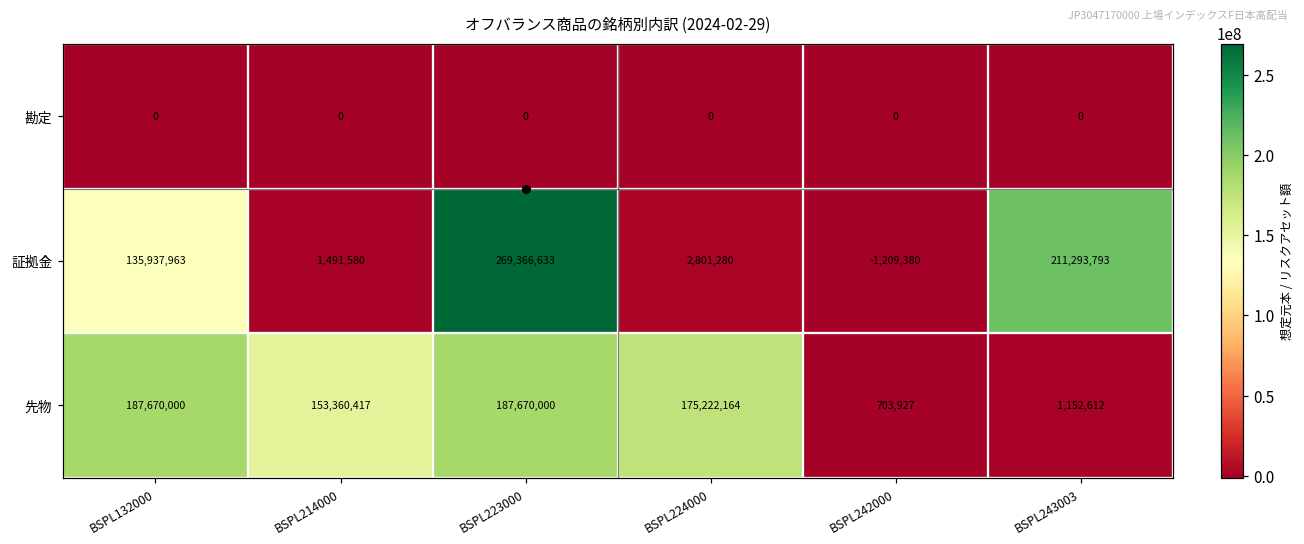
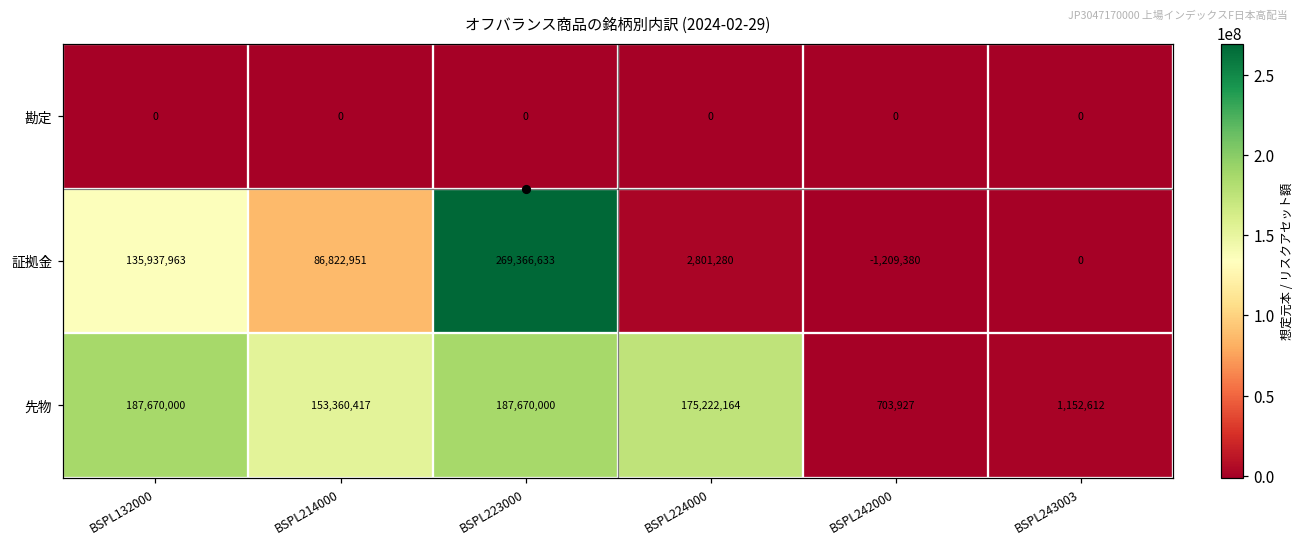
証拠金, BSPL214000: 1,491,580 -> 86,822,951
証拠金, BSPL243003: 211,293,793 -> 0
